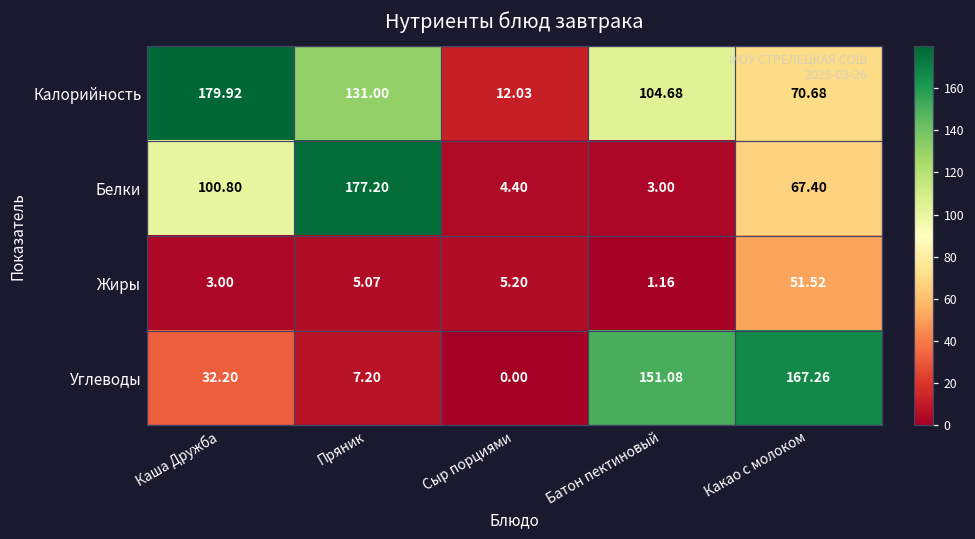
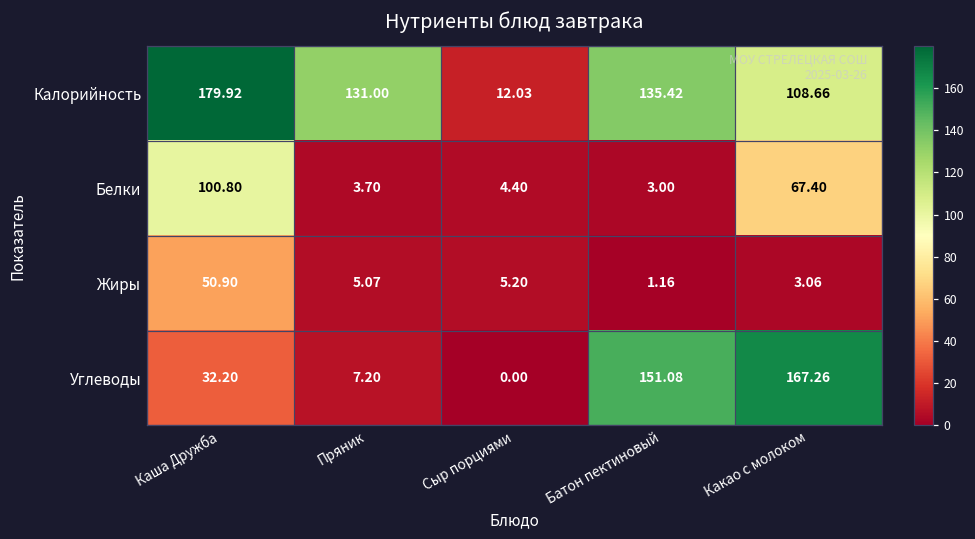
Калорийность, Батон пектиновый: 104.68 -> 135.42
Калорийность, Какао с молоком: 70.68 -> 108.66
Белки, Пряник: 177.20 -> 3.70
Жиры, Каша Дружба: 3.00 -> 50.90
Жиры, Какао с молоком: 51.52 -> 3.06
